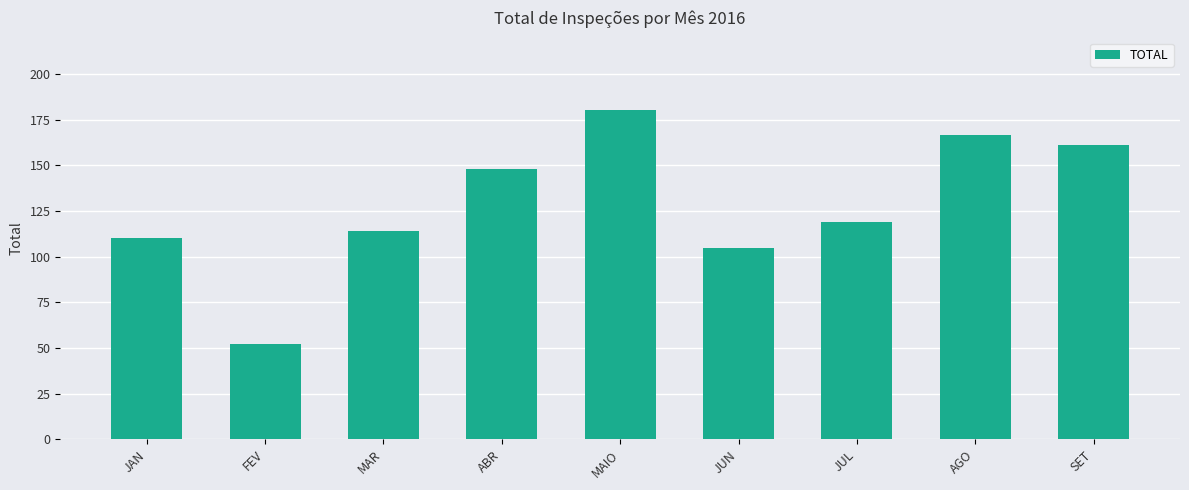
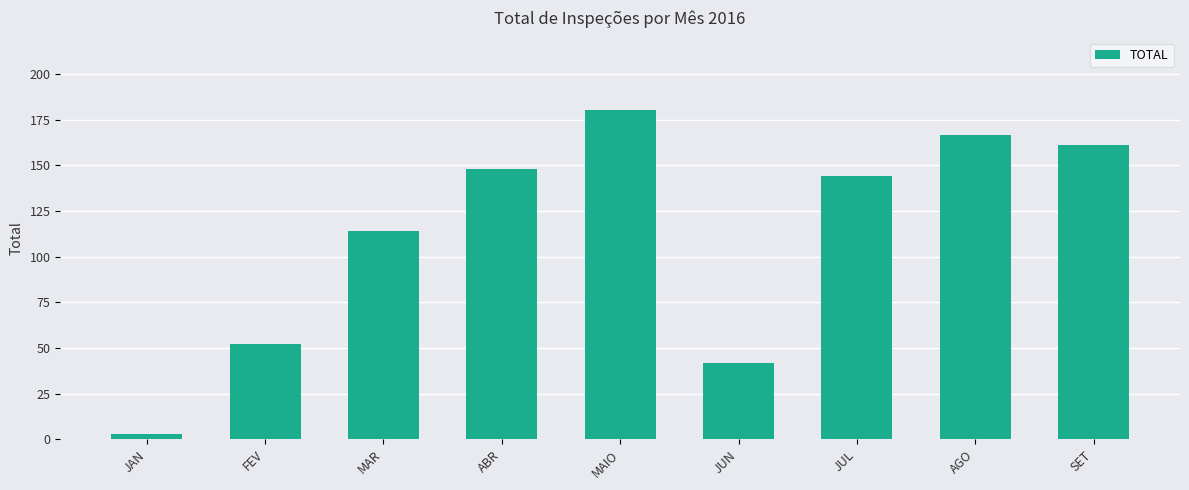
JAN: 110 -> 3
JUN: 105 -> 42
JUL: 119 -> 144
